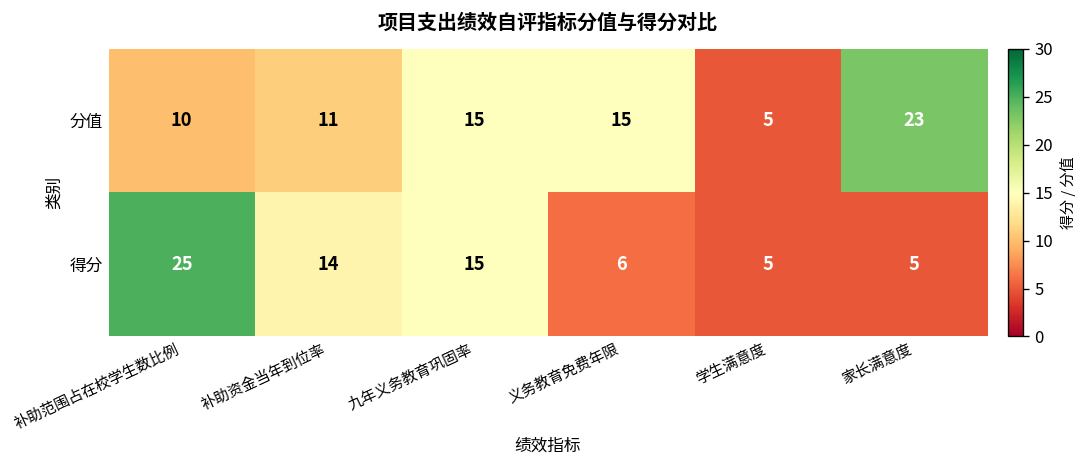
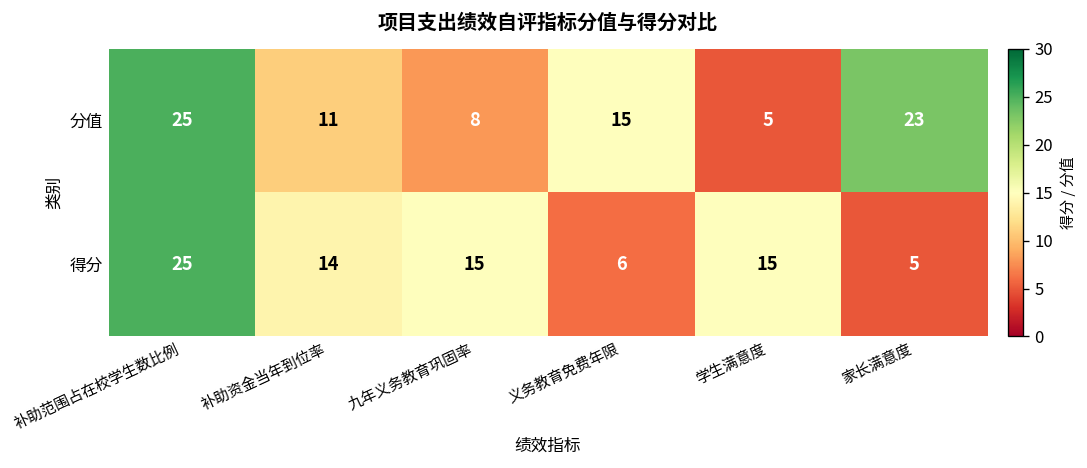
分值, 补助范围占在校学生数比例: 10 -> 25
分值, 九年义务教育巩固率: 15 -> 8
得分, 学生满意度: 5 -> 15
